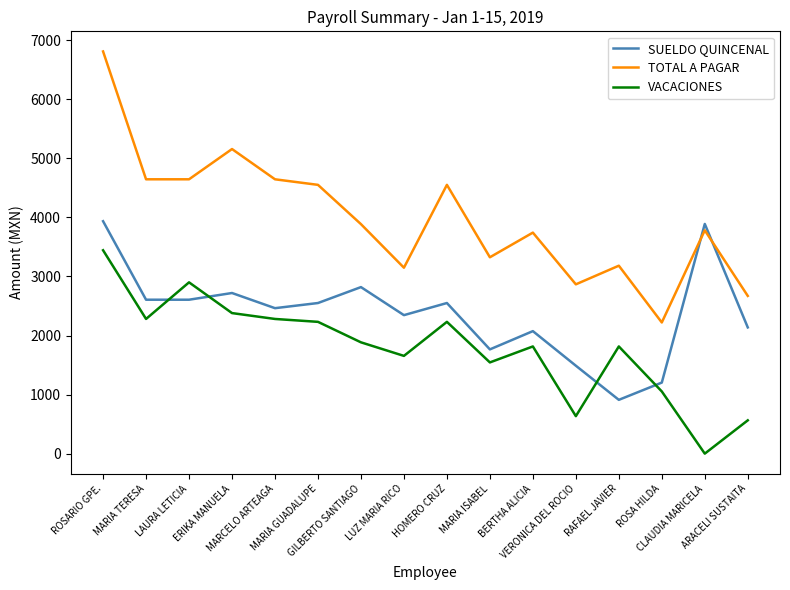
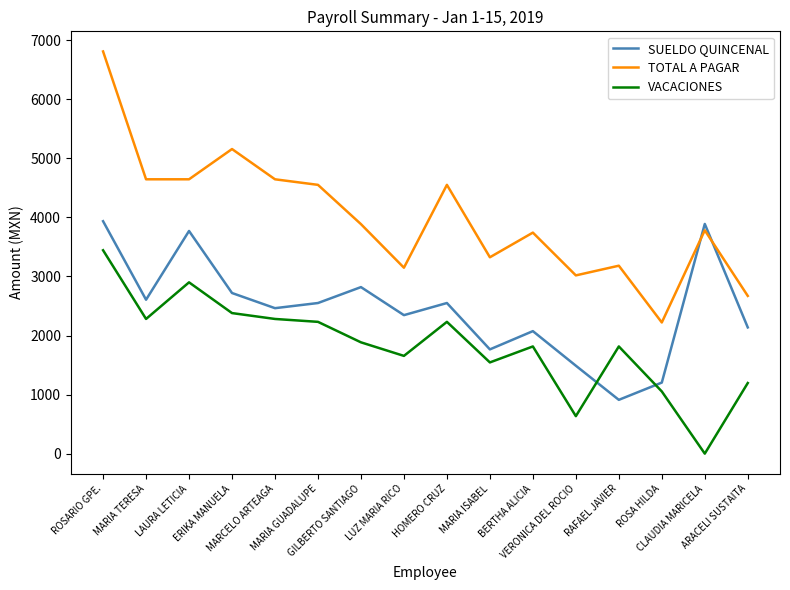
SUELDO QUINCENAL, LAURA LETICIA: 2600 -> 3800
TOTAL A PAGAR, VERONICA DEL ROCIO: 2900 -> 3000
VACACIONES, ARACELI SUSTAITA: 600 -> 1200
